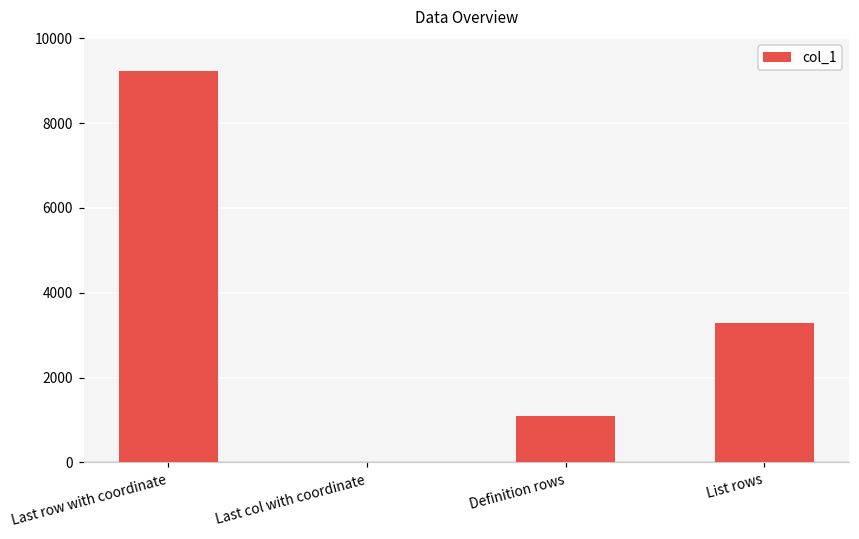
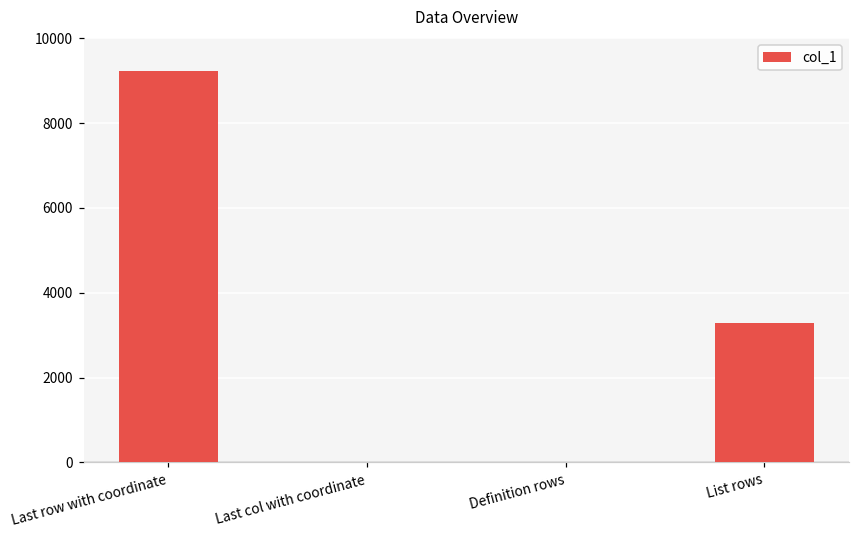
Definition rows: 1100 -> 0
